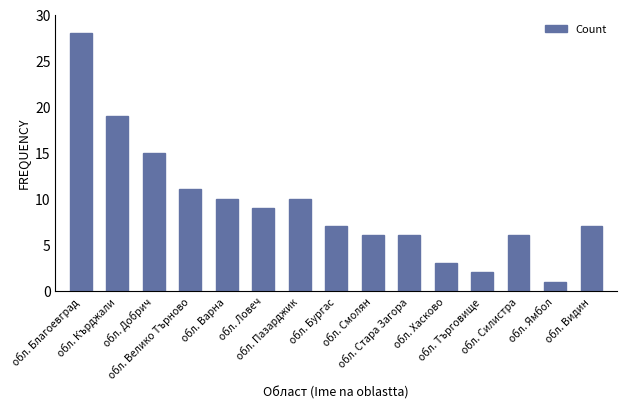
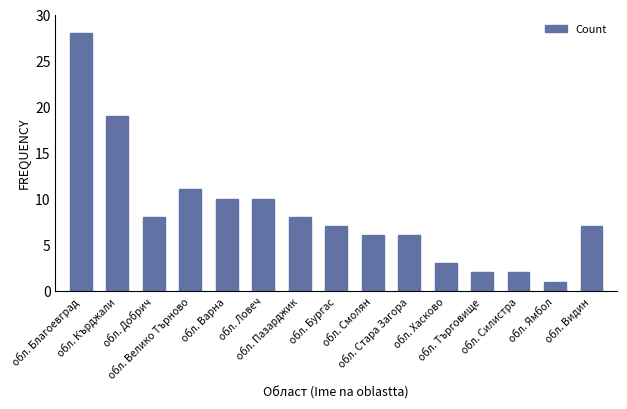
обл. Добрич: 15 -> 8
обл. Ловеч: 9 -> 10
обл. Пазарджик: 10 -> 8
обл. Силистра: 6 -> 2
